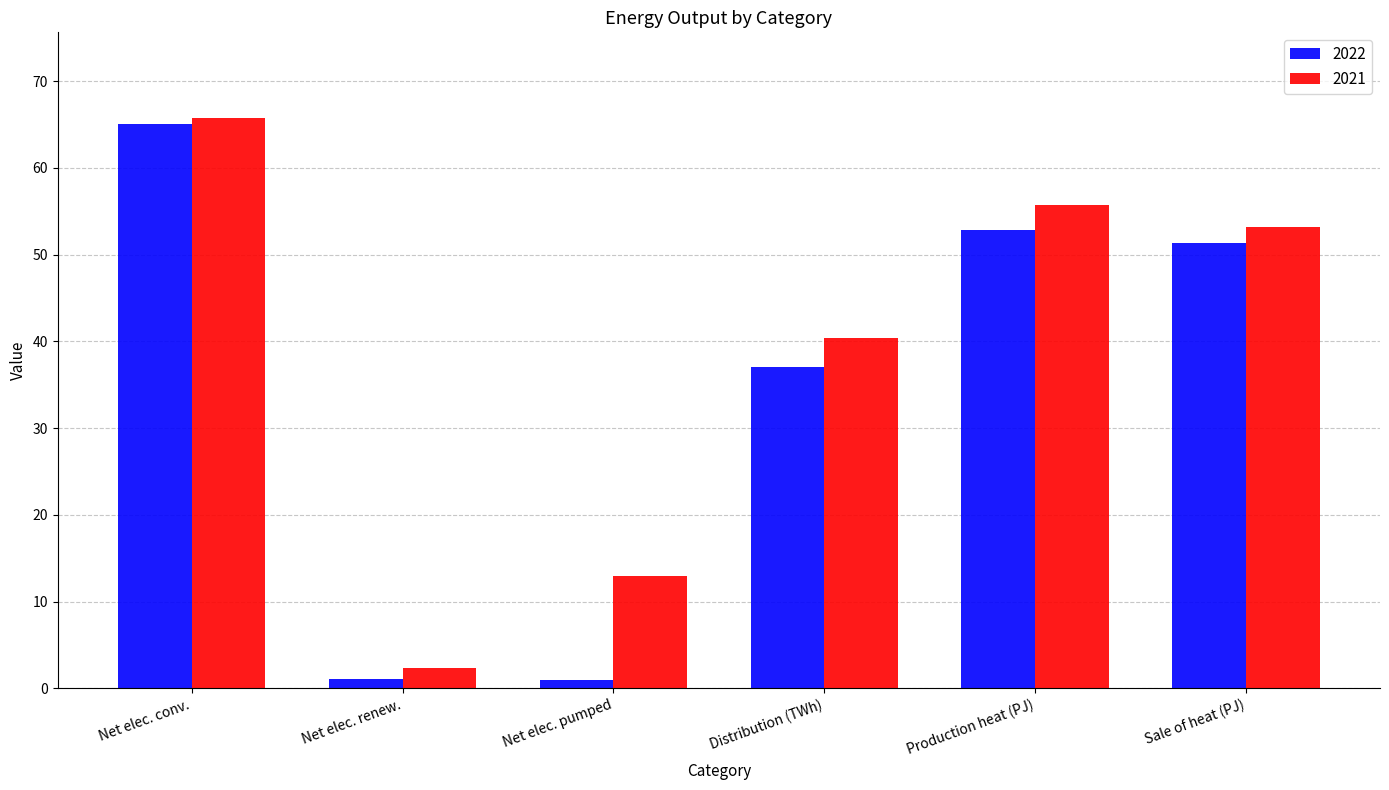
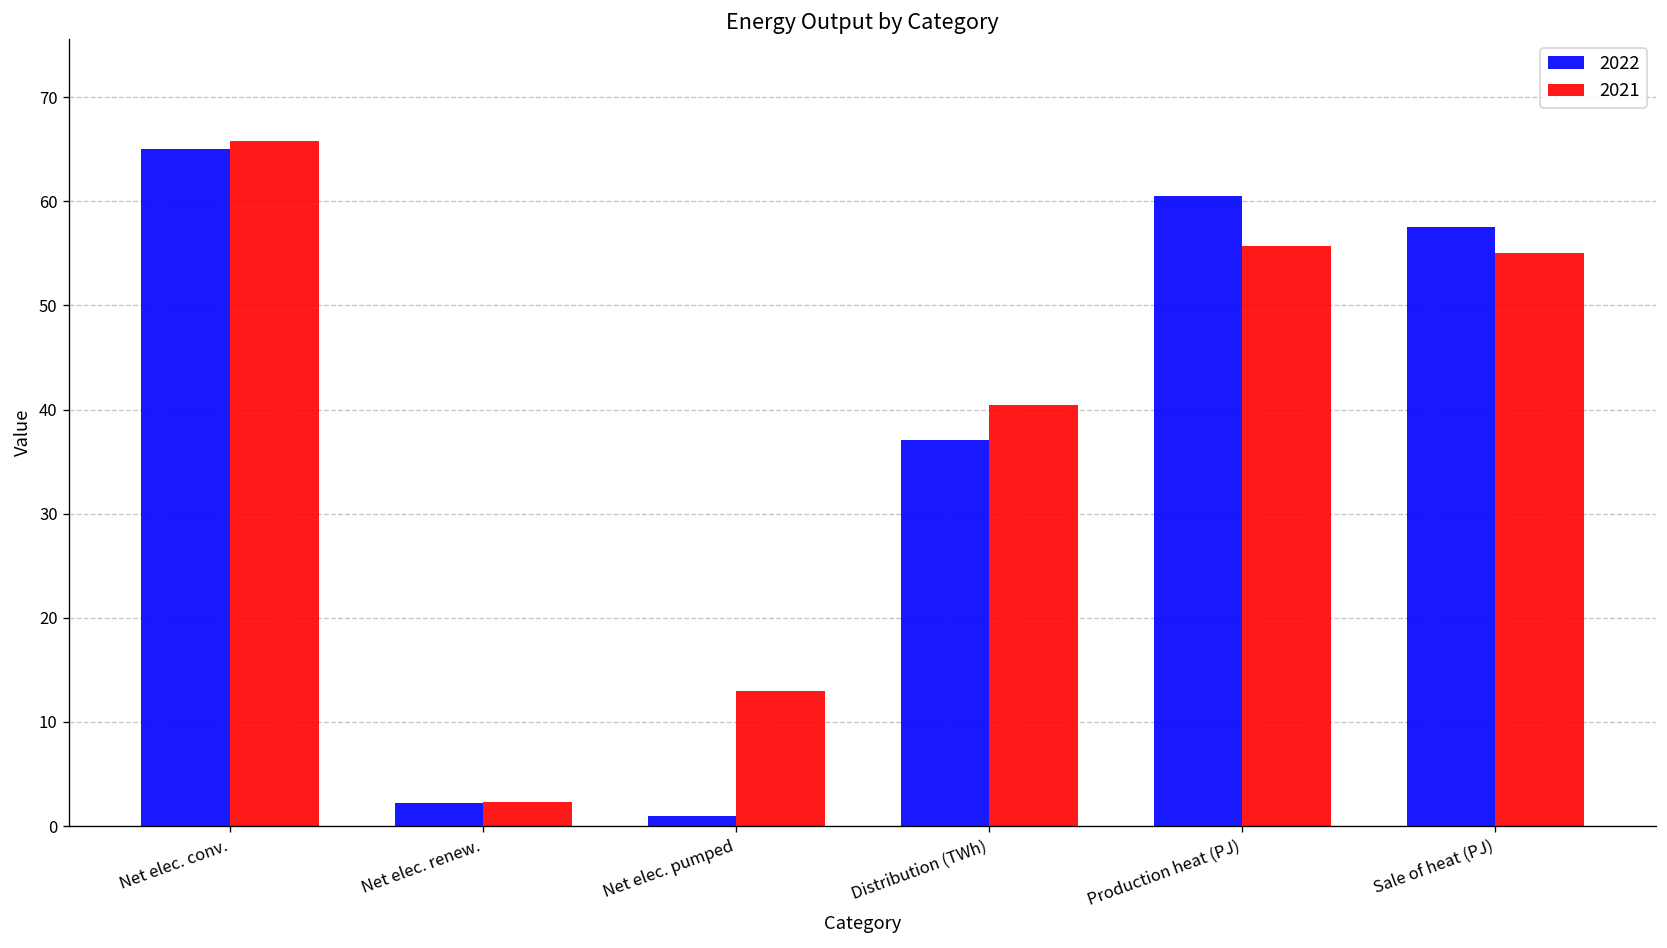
2022, Net elec. renew.: 1 -> 2
2022, Production heat (PJ): 53 -> 61
2022, Sale of heat (PJ): 51 -> 58
2021, Sale of heat (PJ): 53 -> 55
